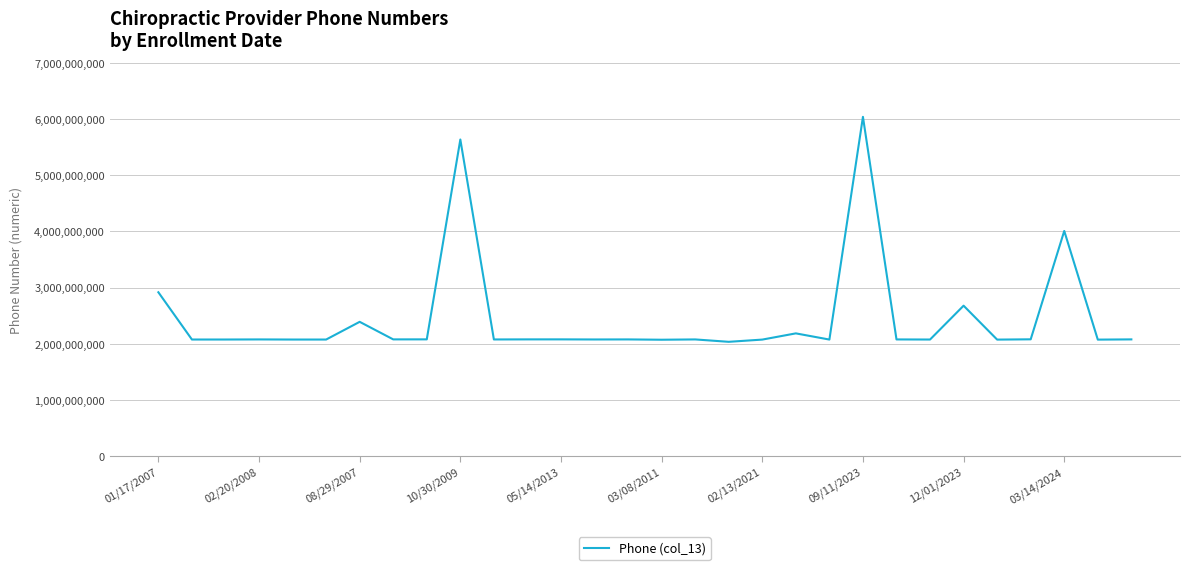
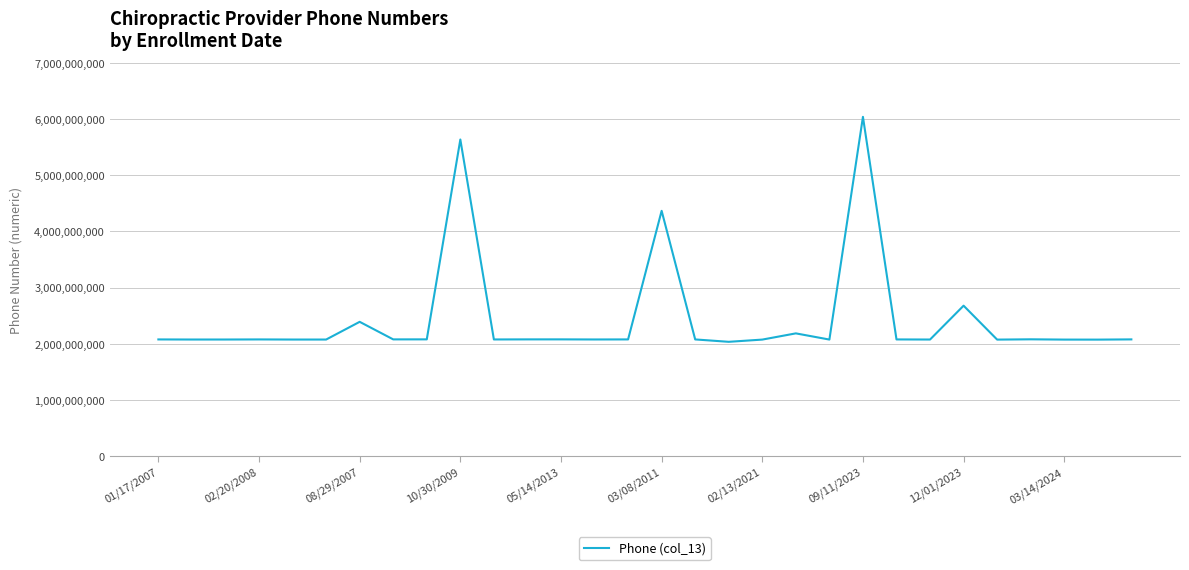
01/17/2007: 2,900,000,000 -> 2,100,000,000
03/08/2011: 2,100,000,000 -> 4,400,000,000
03/14/2024: 4,000,000,000 -> 2,100,000,000
